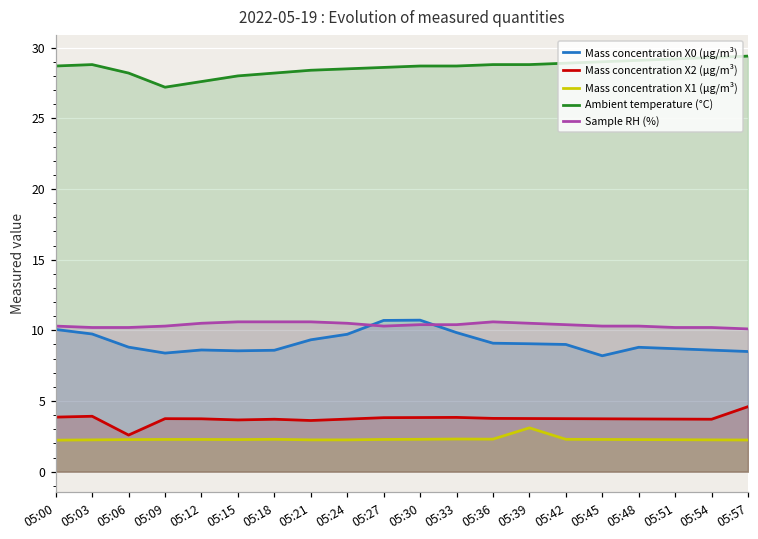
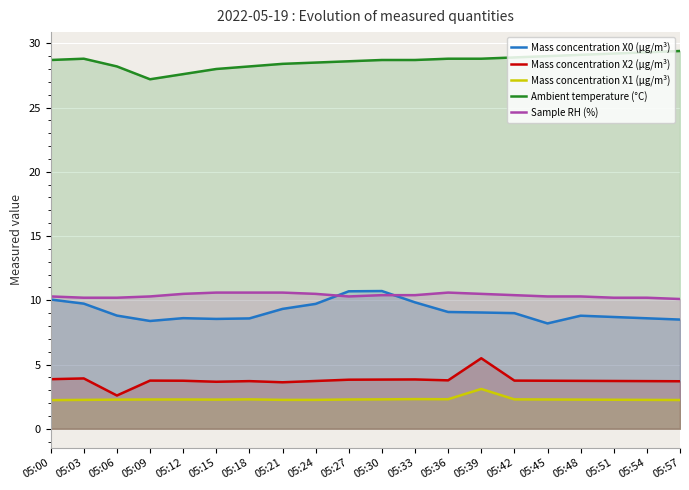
Mass concentration X2 (μg/m³), 05:39: 3.8 -> 5.5
Mass concentration X2 (μg/m³), 05:57: 4.6 -> 3.7
